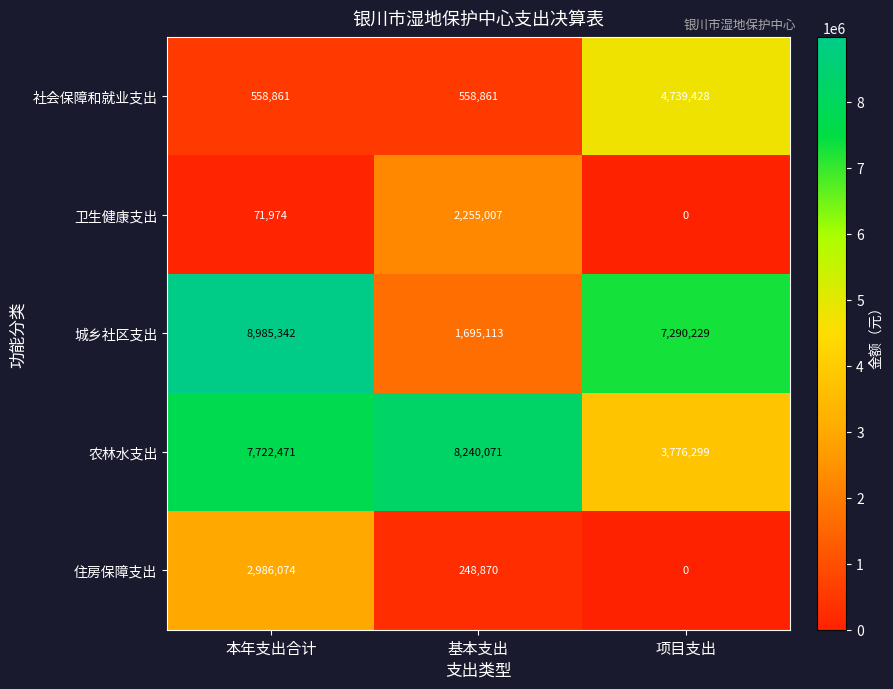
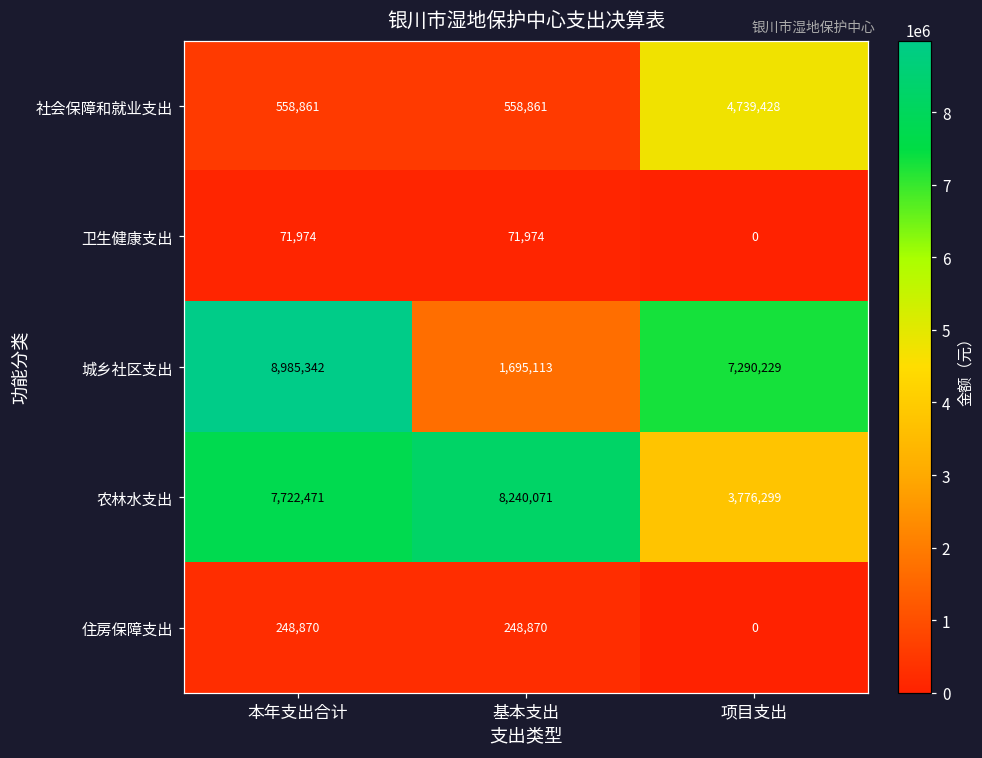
卫生健康支出, 基本支出: 2,255,007 -> 71,974
住房保障支出, 本年支出合计: 2,986,074 -> 248,870
